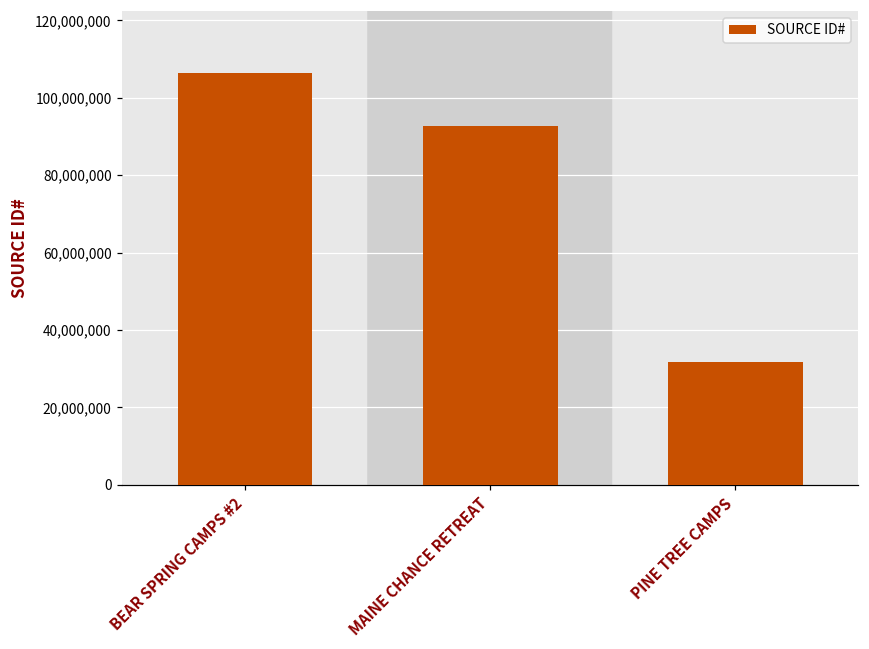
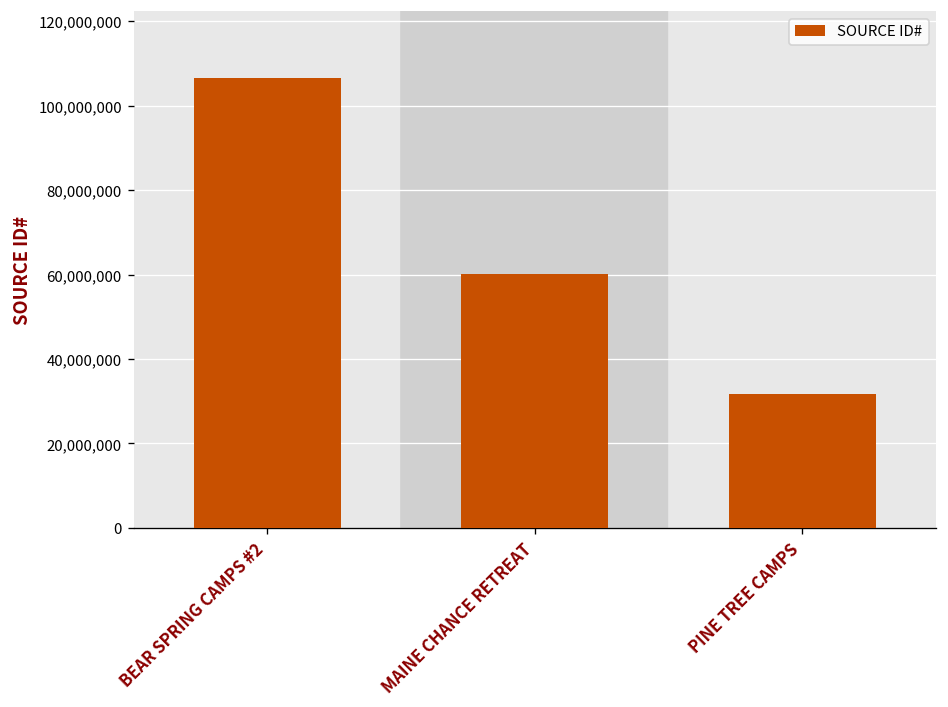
MAINE CHANCE RETREAT: 93,000,000 -> 60,000,000
